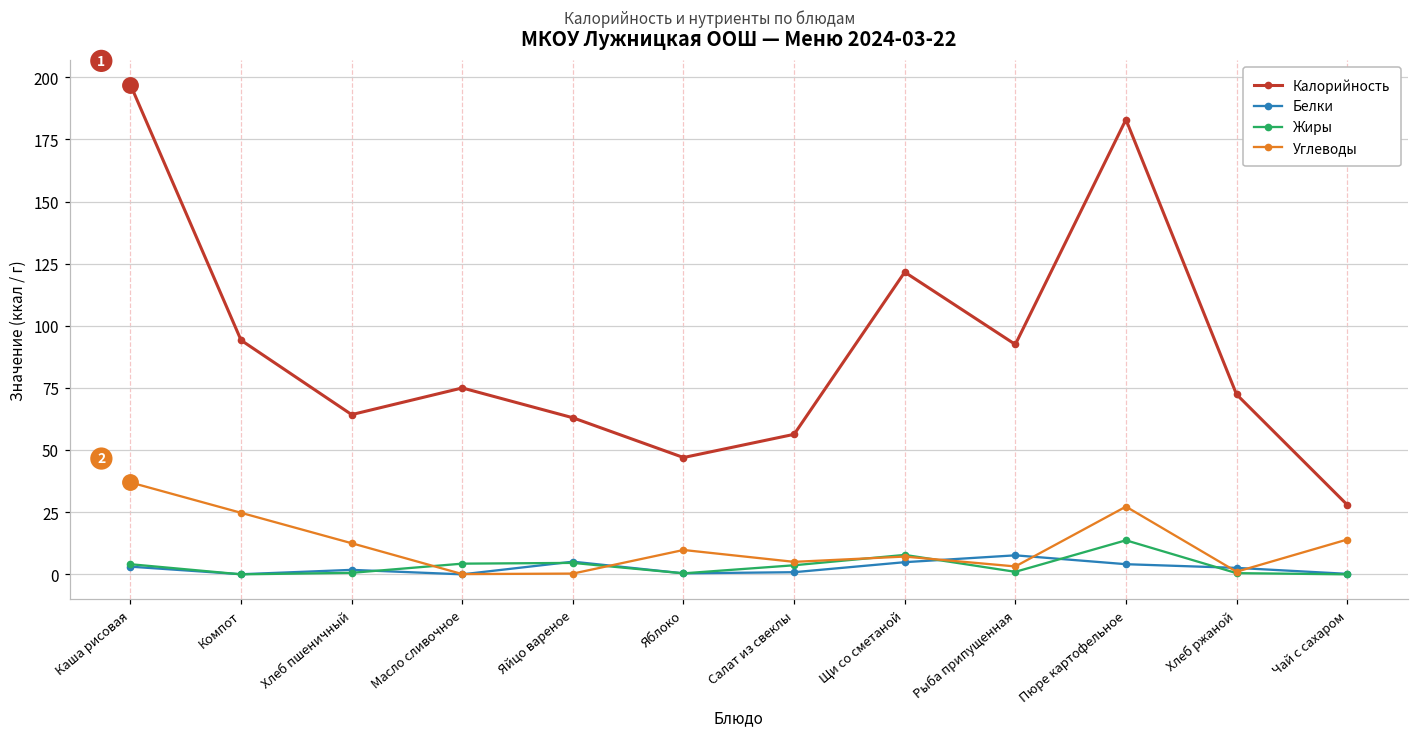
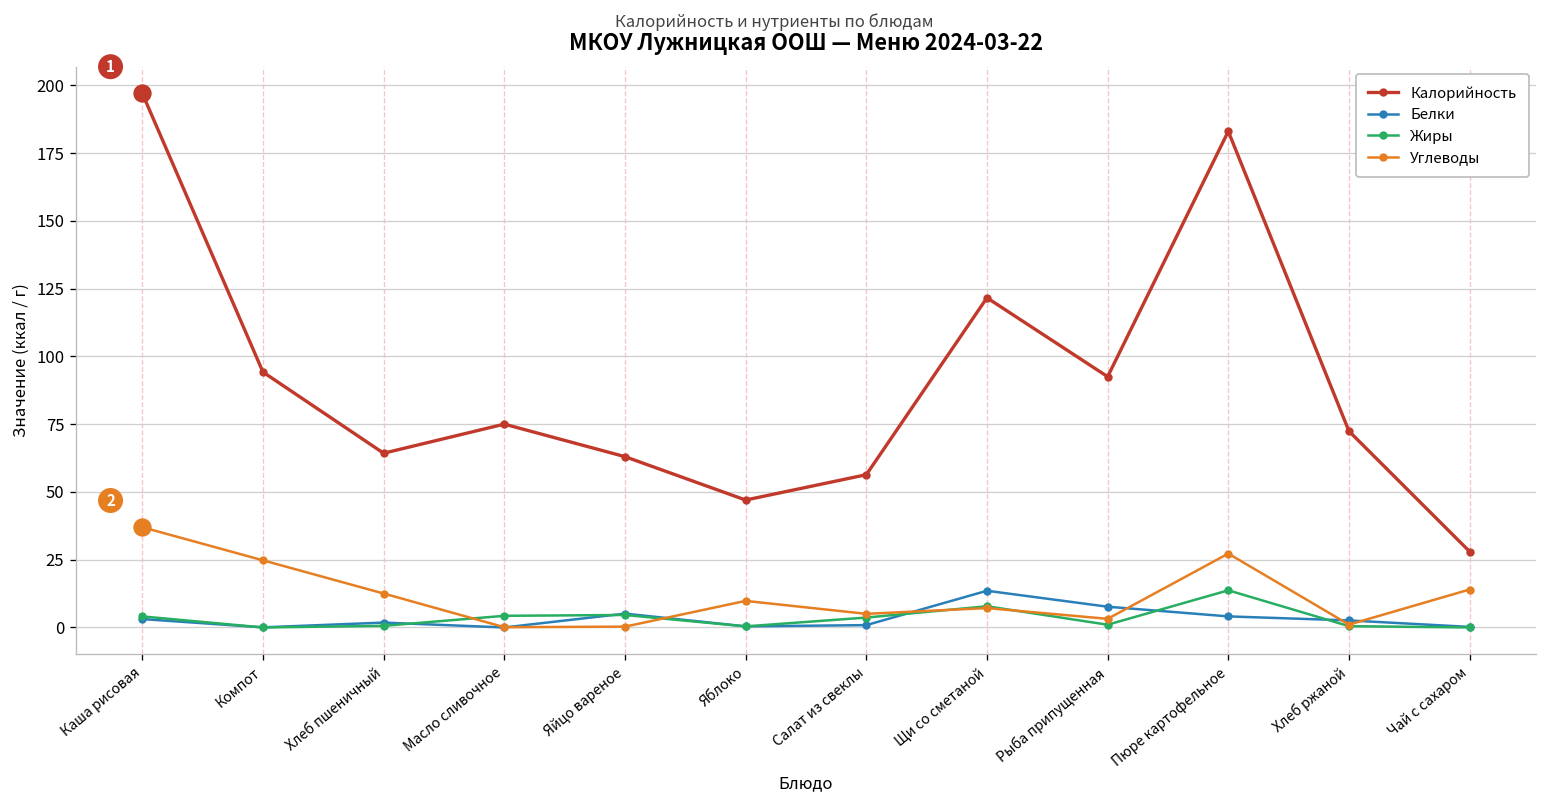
Белки, Щи со сметаной: 5 -> 14
